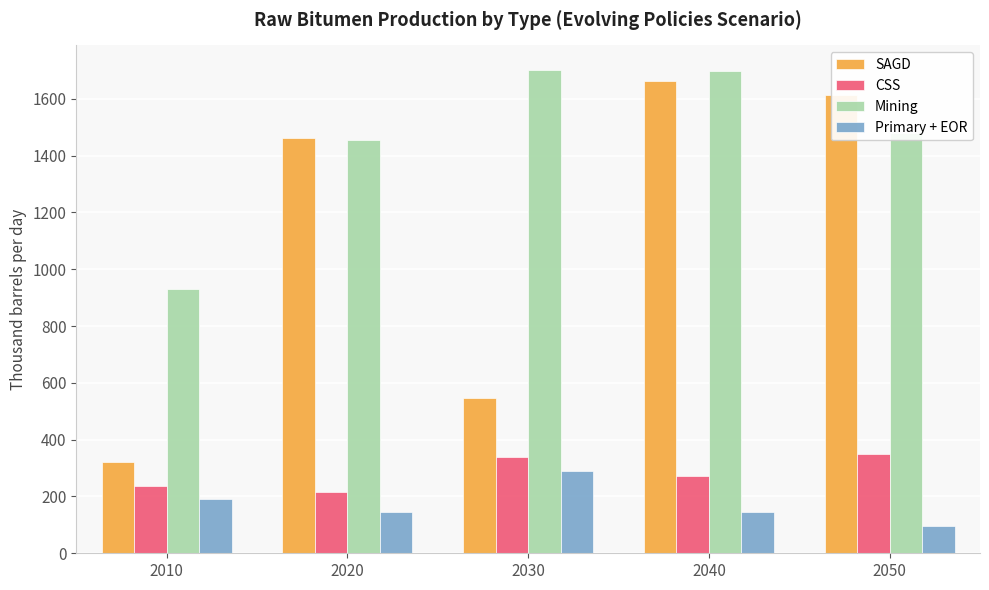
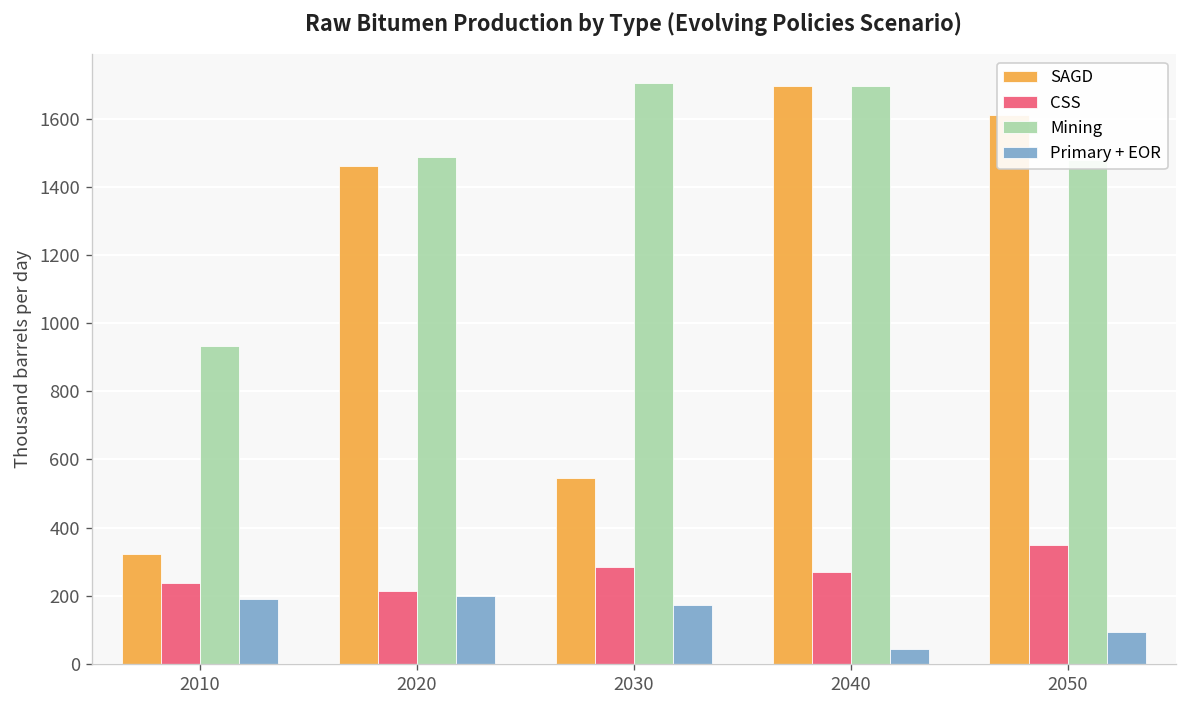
Mining, 2020: 1460 -> 1490
Primary + EOR, 2020: 150 -> 200
CSS, 2030: 340 -> 280
Primary + EOR, 2030: 290 -> 170
SAGD, 2040: 1660 -> 1700
Primary + EOR, 2040: 150 -> 40
